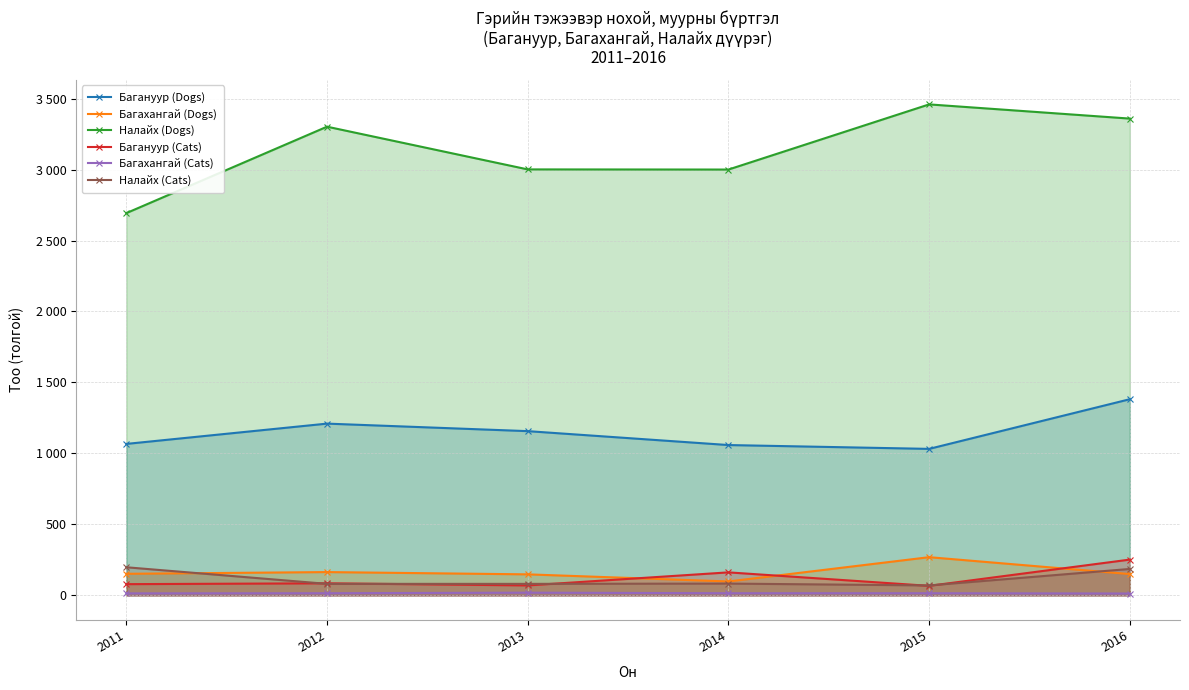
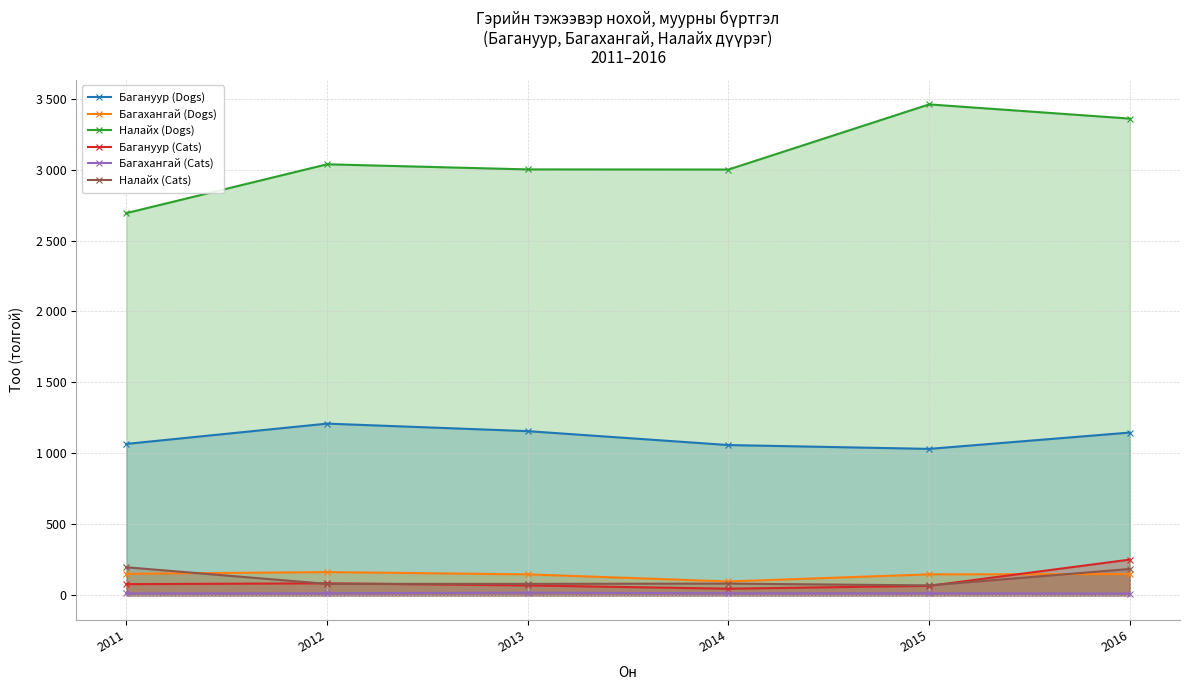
Налайх (Dogs), 2012: 3300 -> 3040
Багануур (Cats), 2014: 160 -> 50
Багахангай (Dogs), 2015: 270 -> 150
Багануур (Dogs), 2016: 1380 -> 1150
